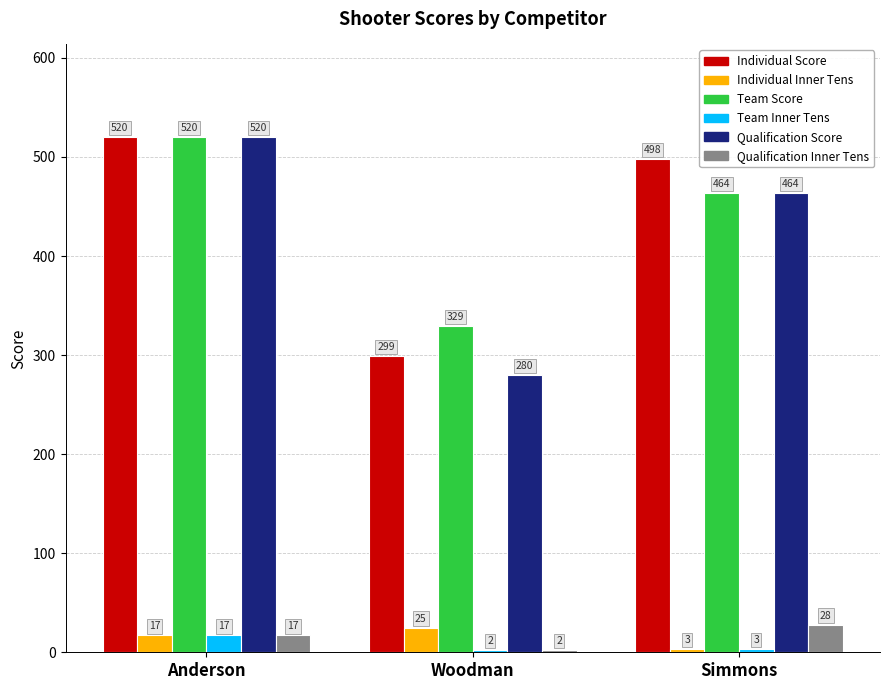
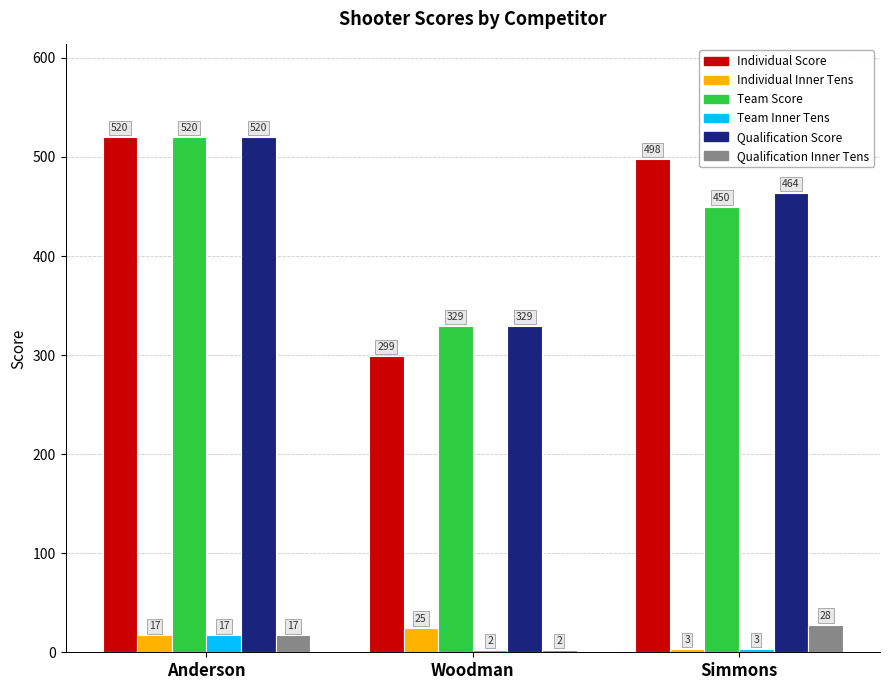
Qualification Score, Woodman: 280 -> 329
Team Score, Simmons: 464 -> 450
